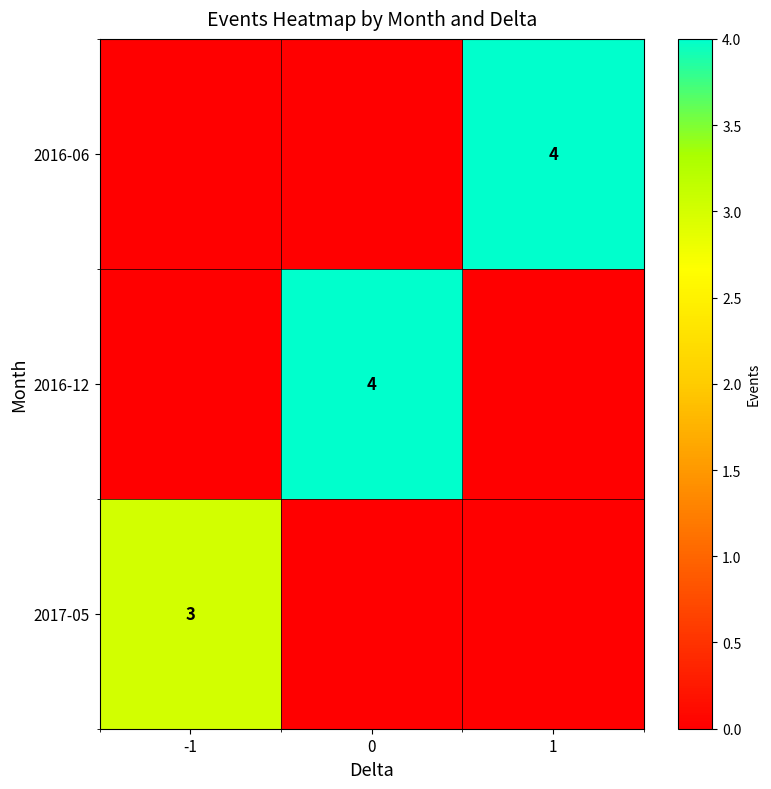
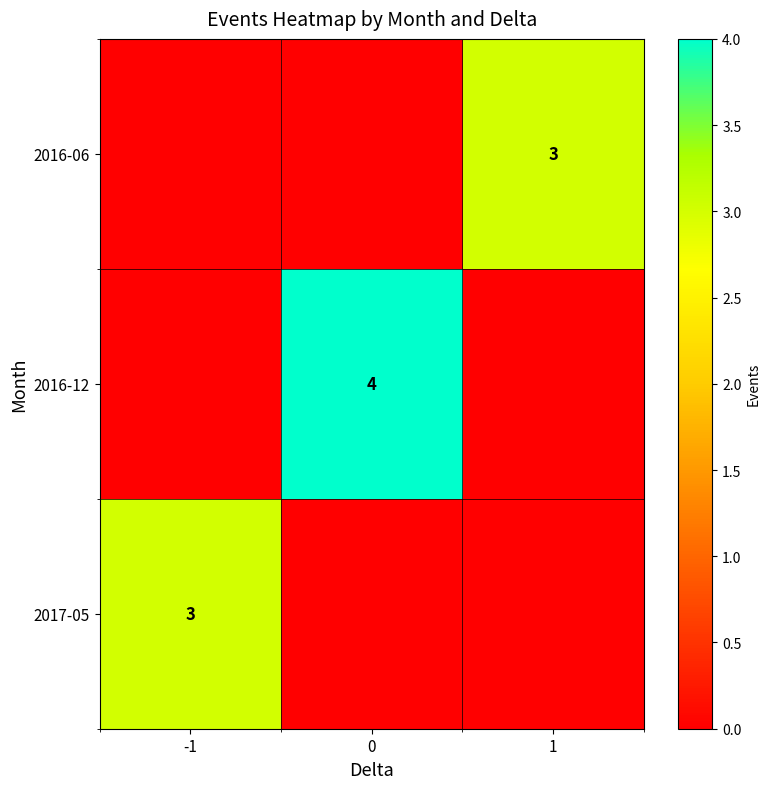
2016-06, 1: 4 -> 3
